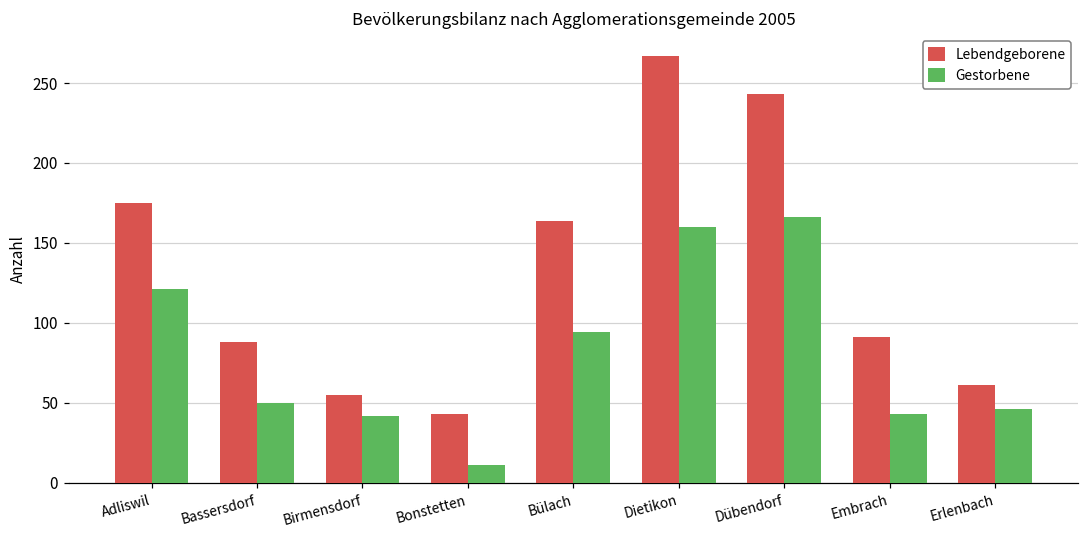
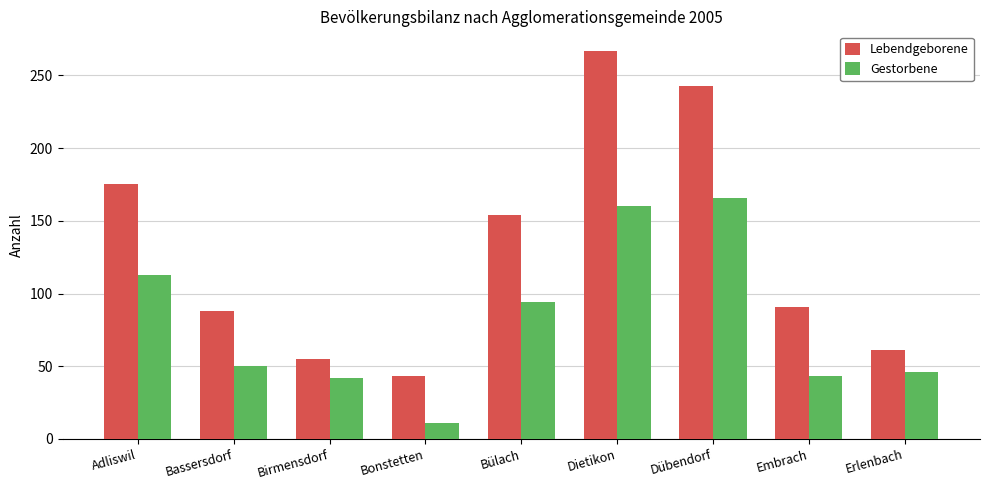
Gestorbene, Adliswil: 121 -> 113
Lebendgeborene, Bülach: 164 -> 154
